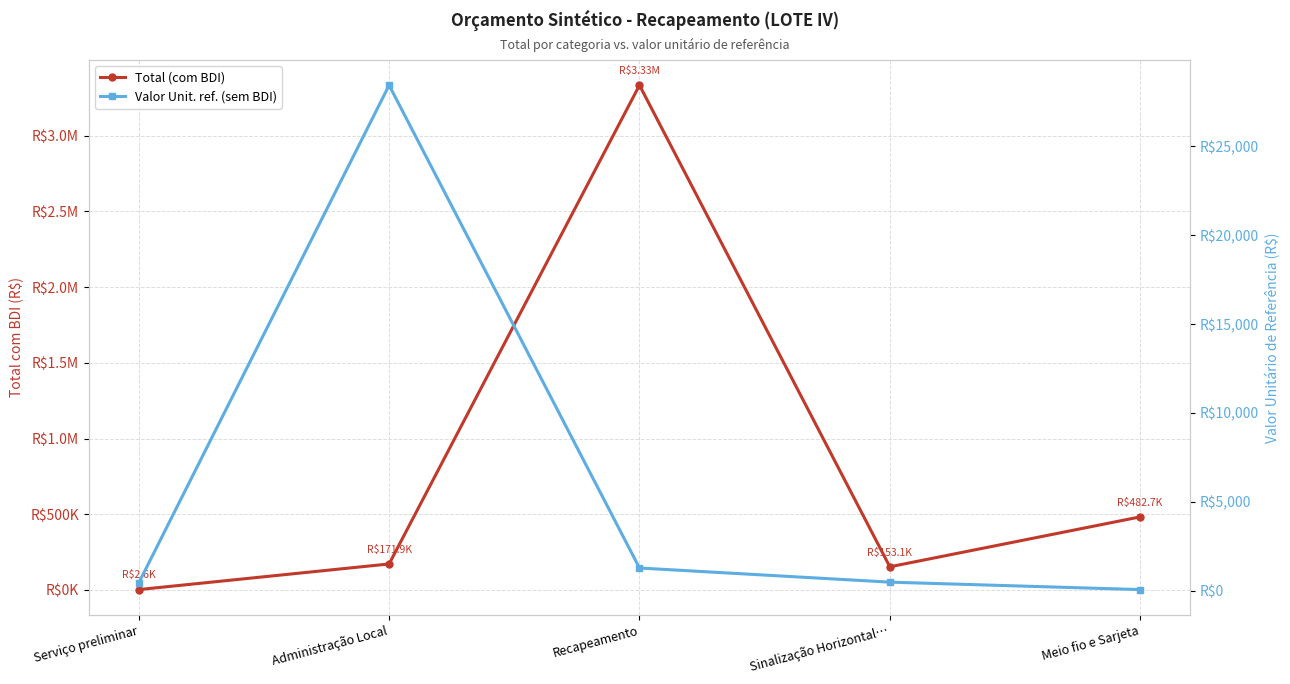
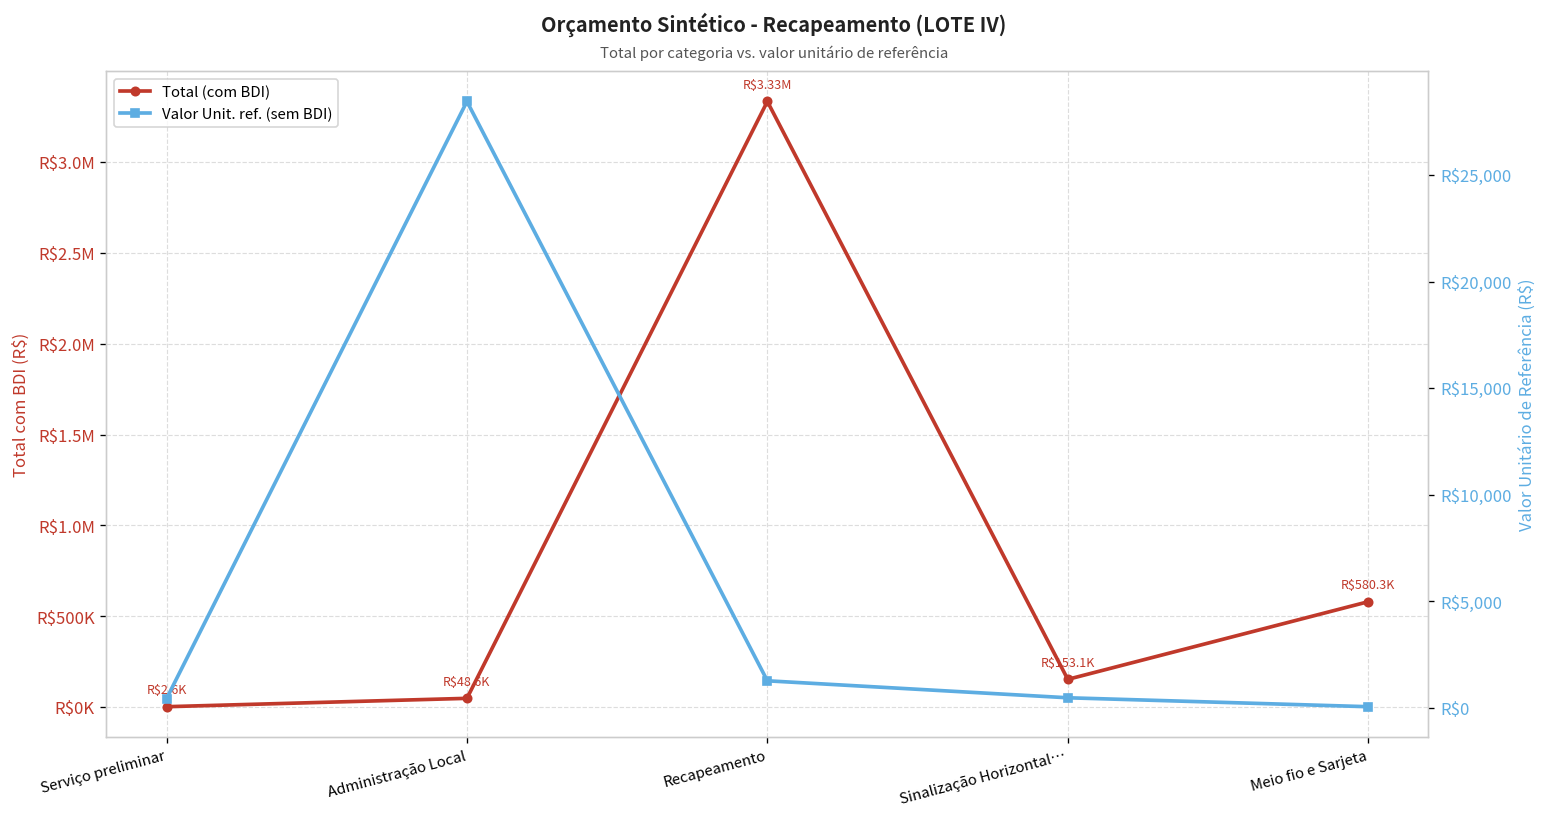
Total (com BDI), Administração Local: $171.9K -> $48.6K
Total (com BDI), Meio fio e Sarjeta: $482.7K -> $580.3K
